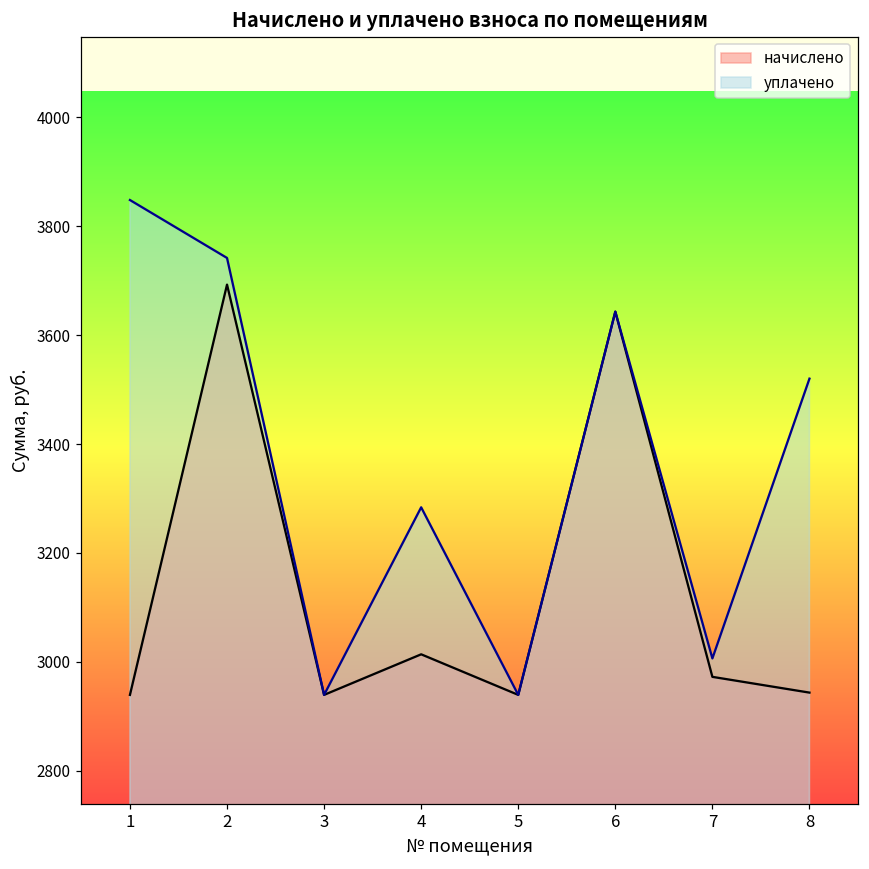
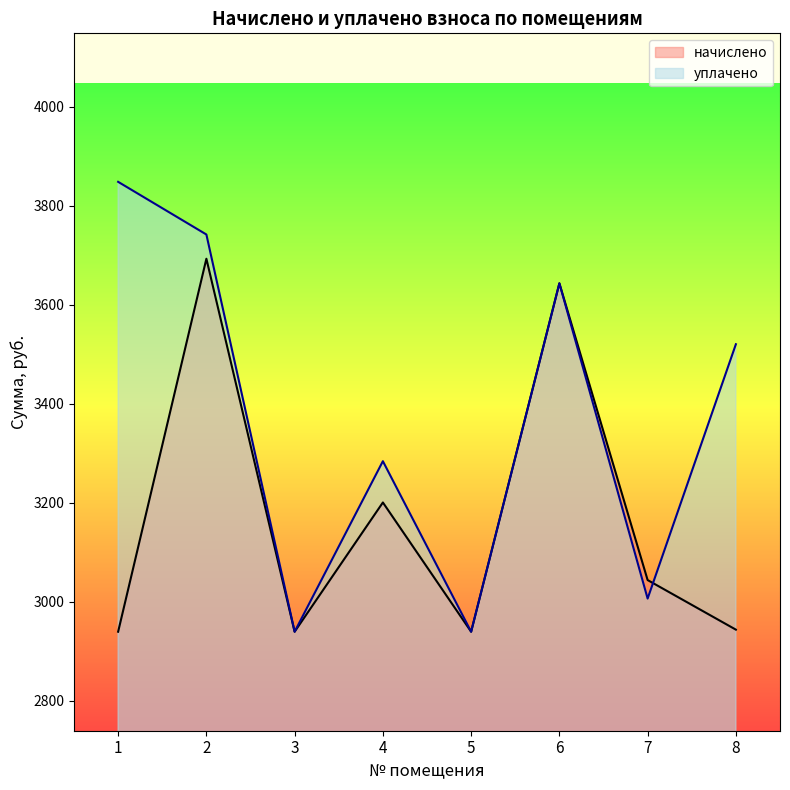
начислено, 4: 3010 -> 3200
начислено, 7: 2970 -> 3040
